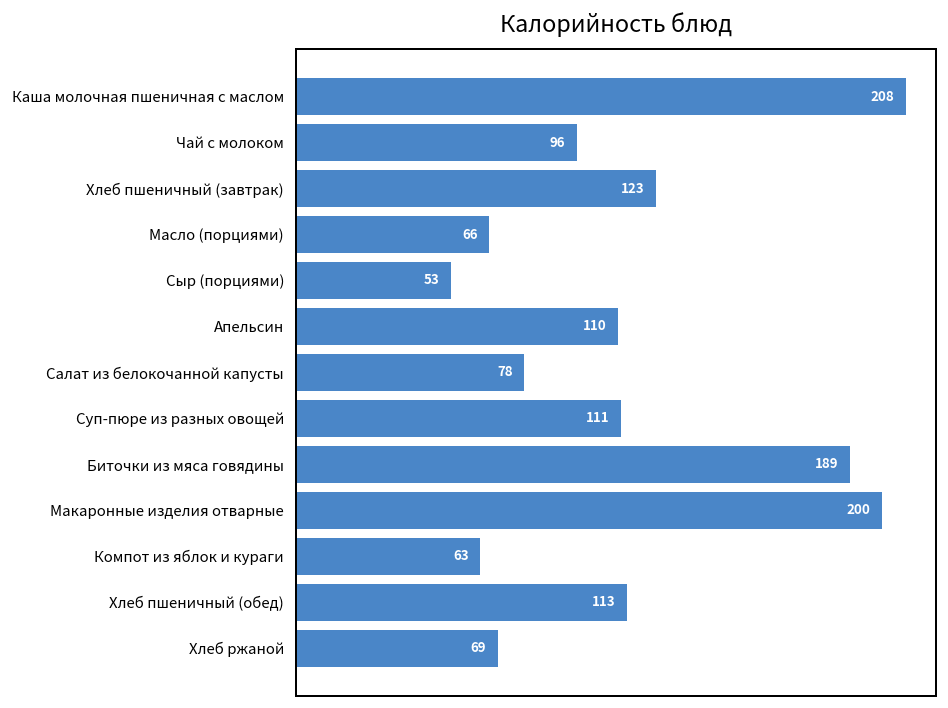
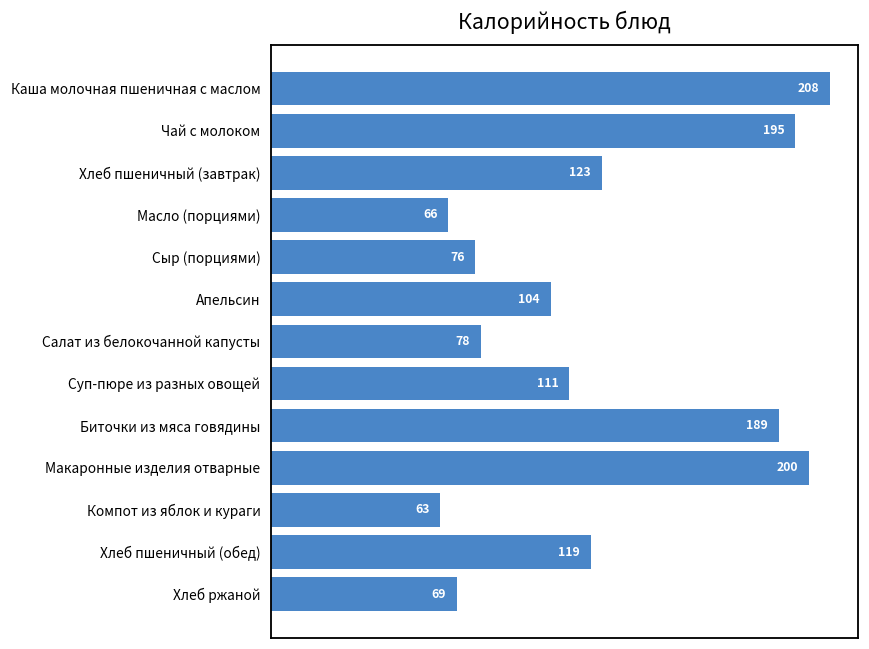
Чай с молоком: 96 -> 195
Сыр (порциями): 53 -> 76
Апельсин: 110 -> 104
Хлеб пшеничный (обед): 113 -> 119
